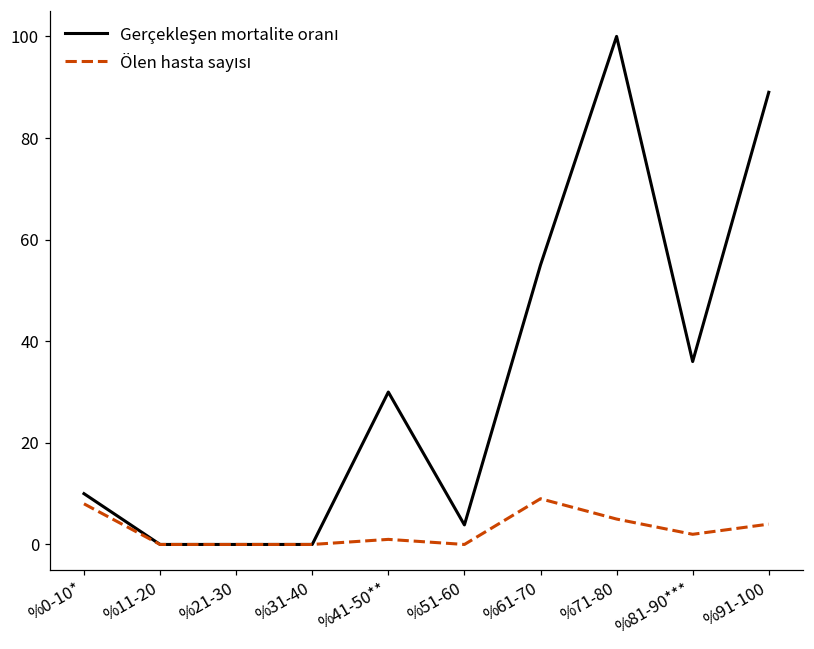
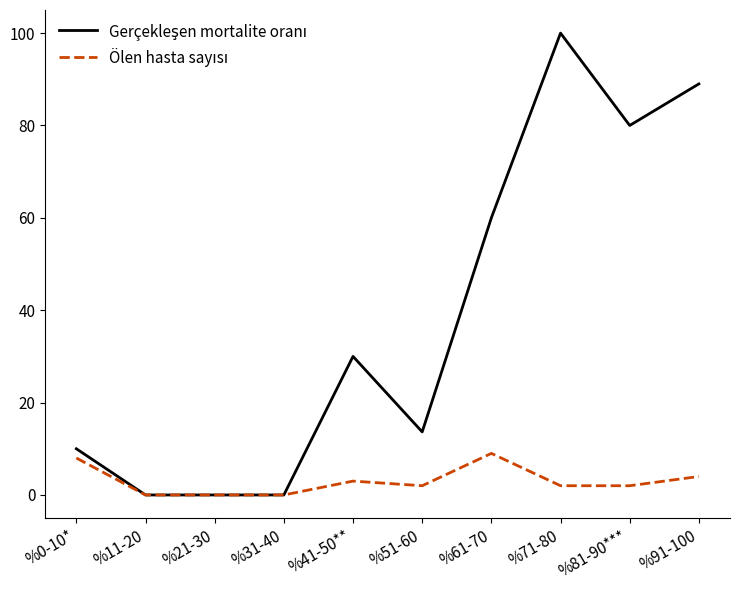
Ölen hasta sayısı, %41-50**: 1 -> 3
Gerçekleşen mortalite oranı, %51-60: 4 -> 14
Ölen hasta sayısı, %51-60: 0 -> 2
Gerçekleşen mortalite oranı, %61-70: 55 -> 60
Ölen hasta sayısı, %71-80: 5 -> 2
Gerçekleşen mortalite oranı, %81-90***: 36 -> 80
